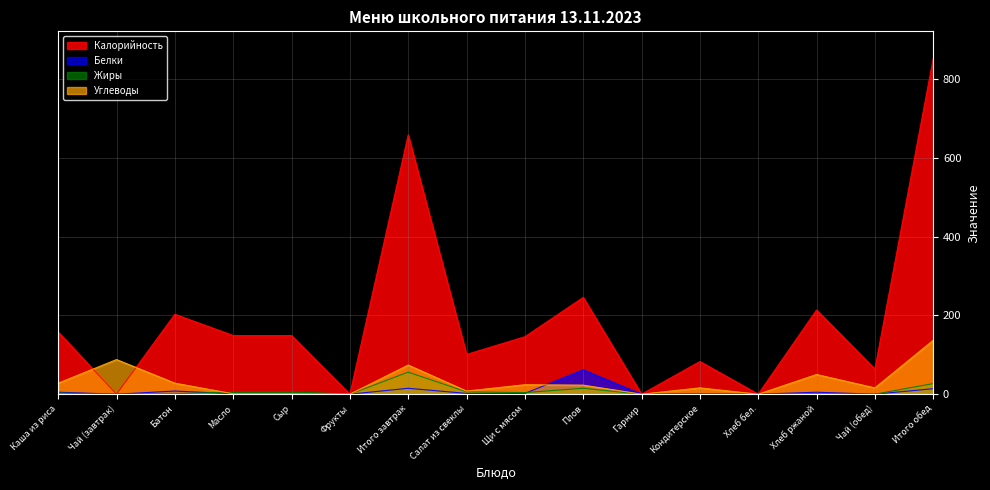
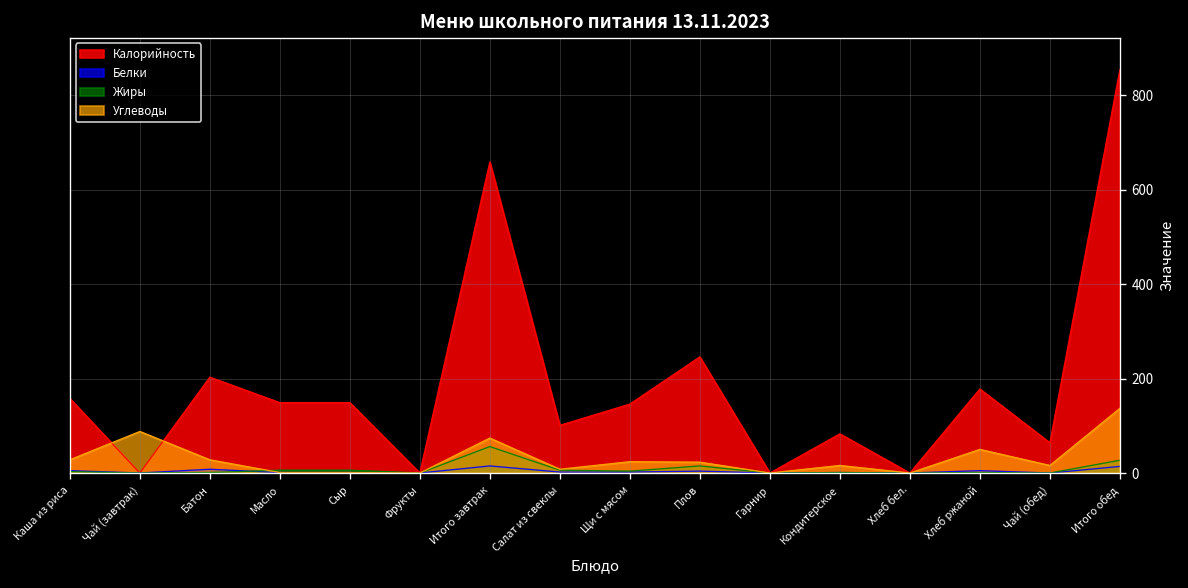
Белки, Плов: 60 -> 0
Калорийность, Хлеб ржаной: 210 -> 180
